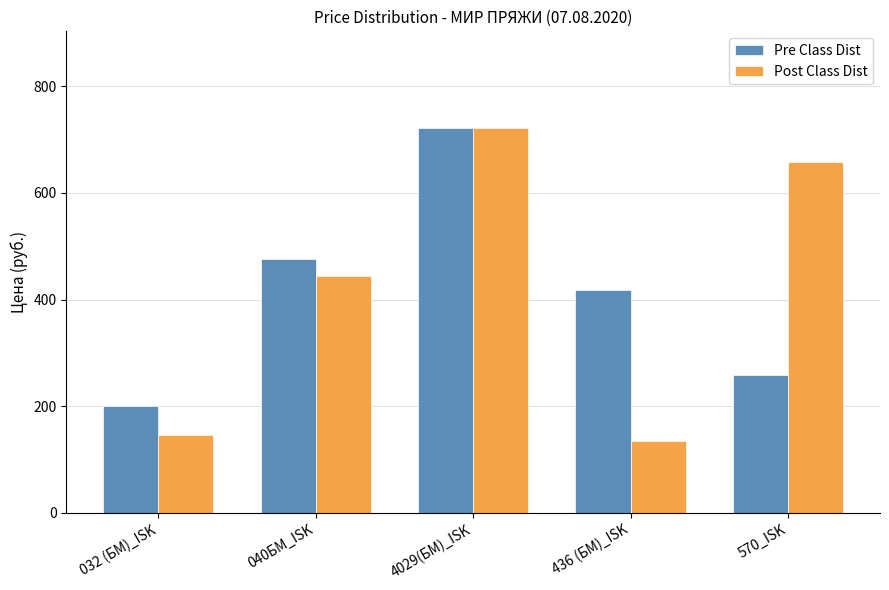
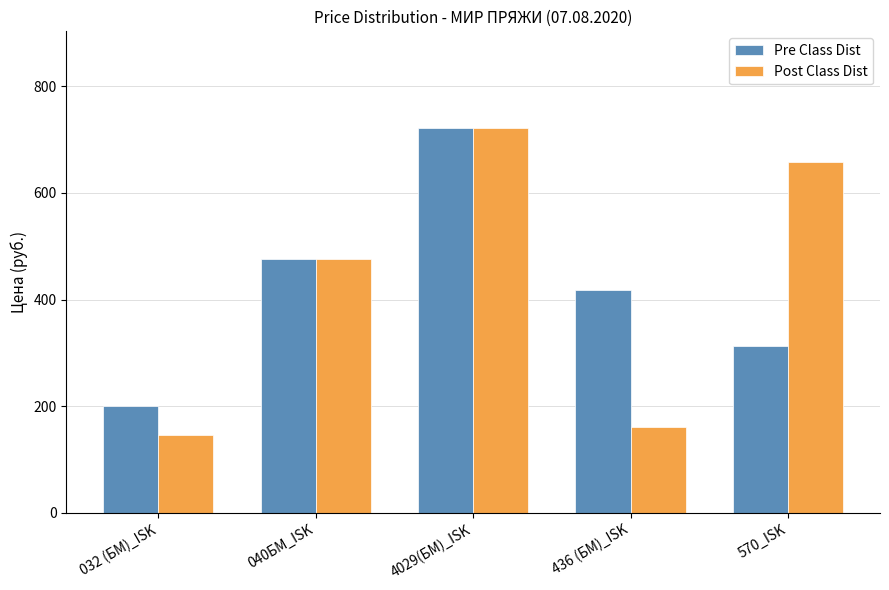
Post Class Dist, 040БМ_ISK: 440 -> 480
Post Class Dist, 436 (БМ)_ISK: 140 -> 160
Pre Class Dist, 570_ISK: 260 -> 310
